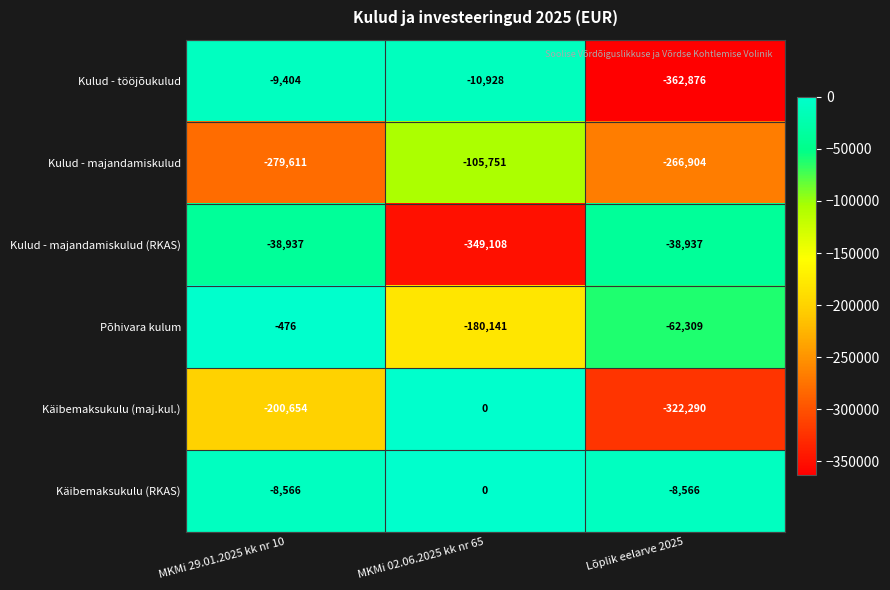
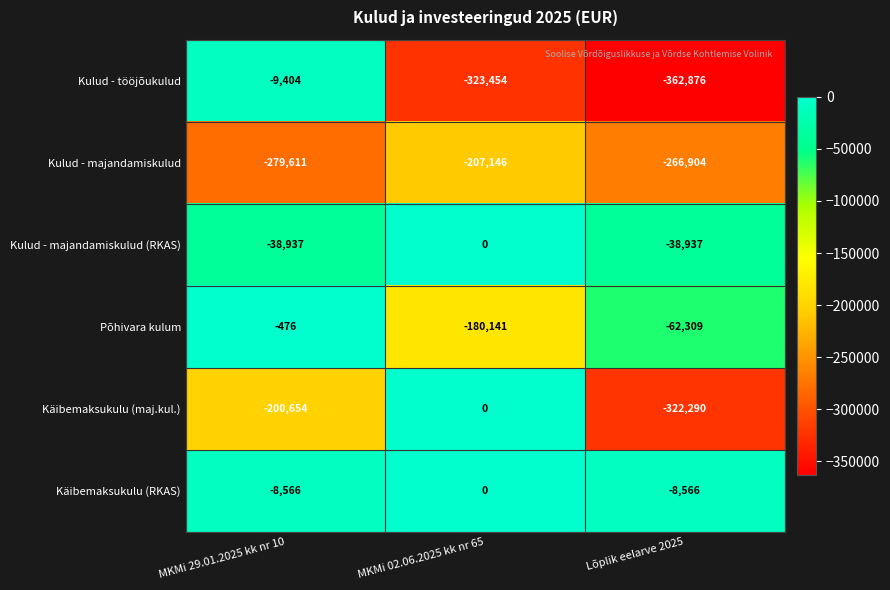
Kulud - tööjõukulud, MKMi 02.06.2025 kk nr 65: -10,928 -> -323,454
Kulud - majandamiskulud, MKMi 02.06.2025 kk nr 65: -105,751 -> -207,146
Kulud - majandamiskulud (RKAS), MKMi 02.06.2025 kk nr 65: -349,108 -> 0
